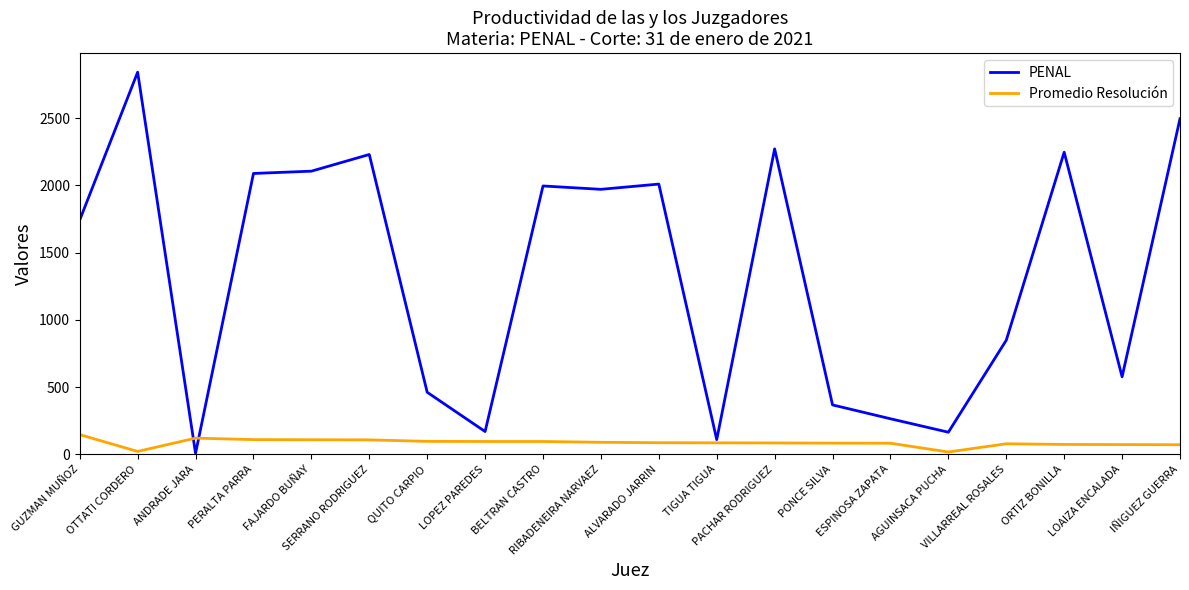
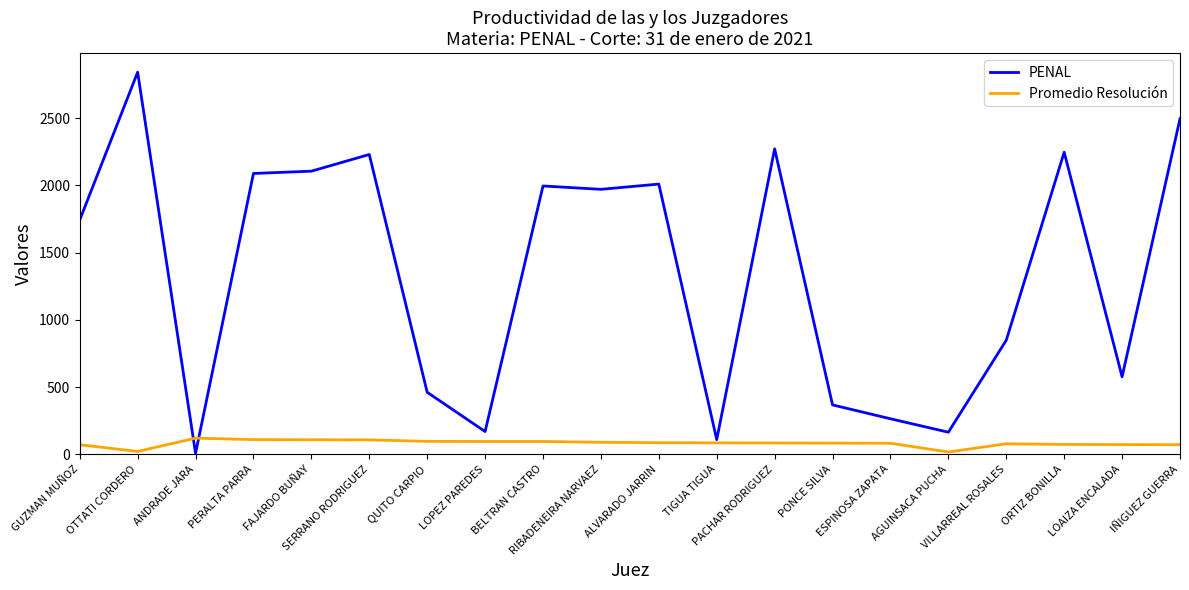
Promedio Resolución, GUZMAN MUÑOZ: 150 -> 70
